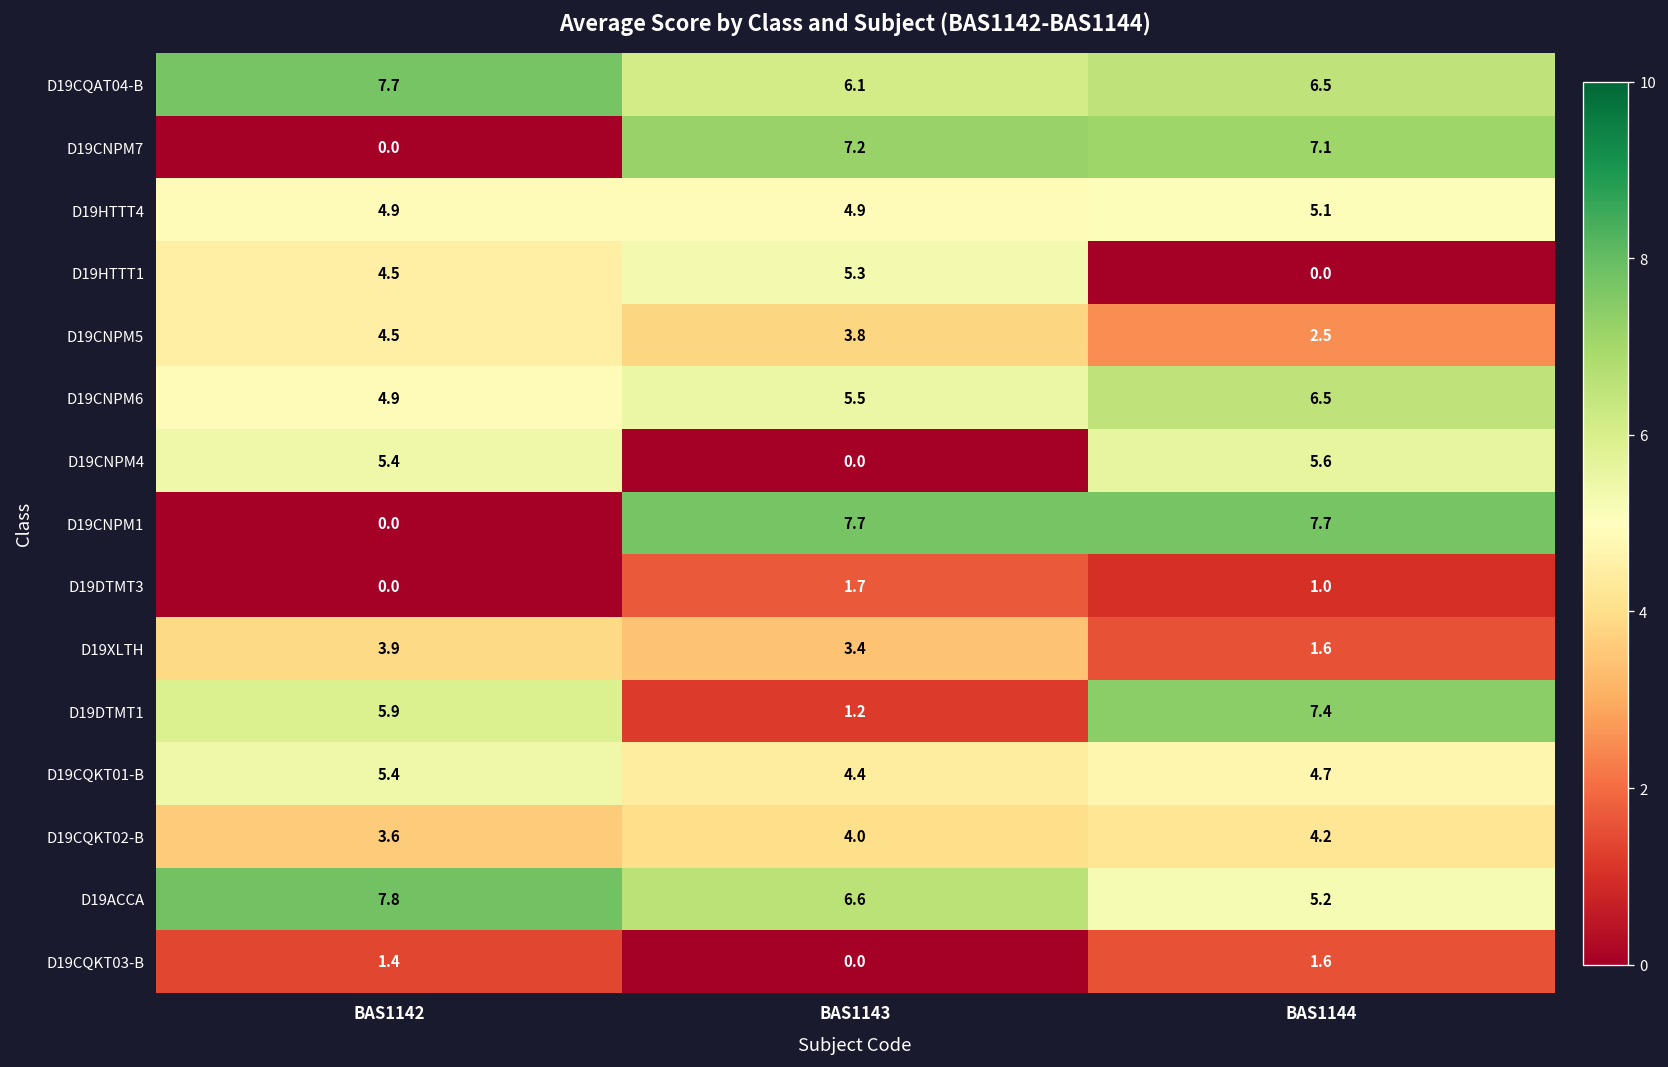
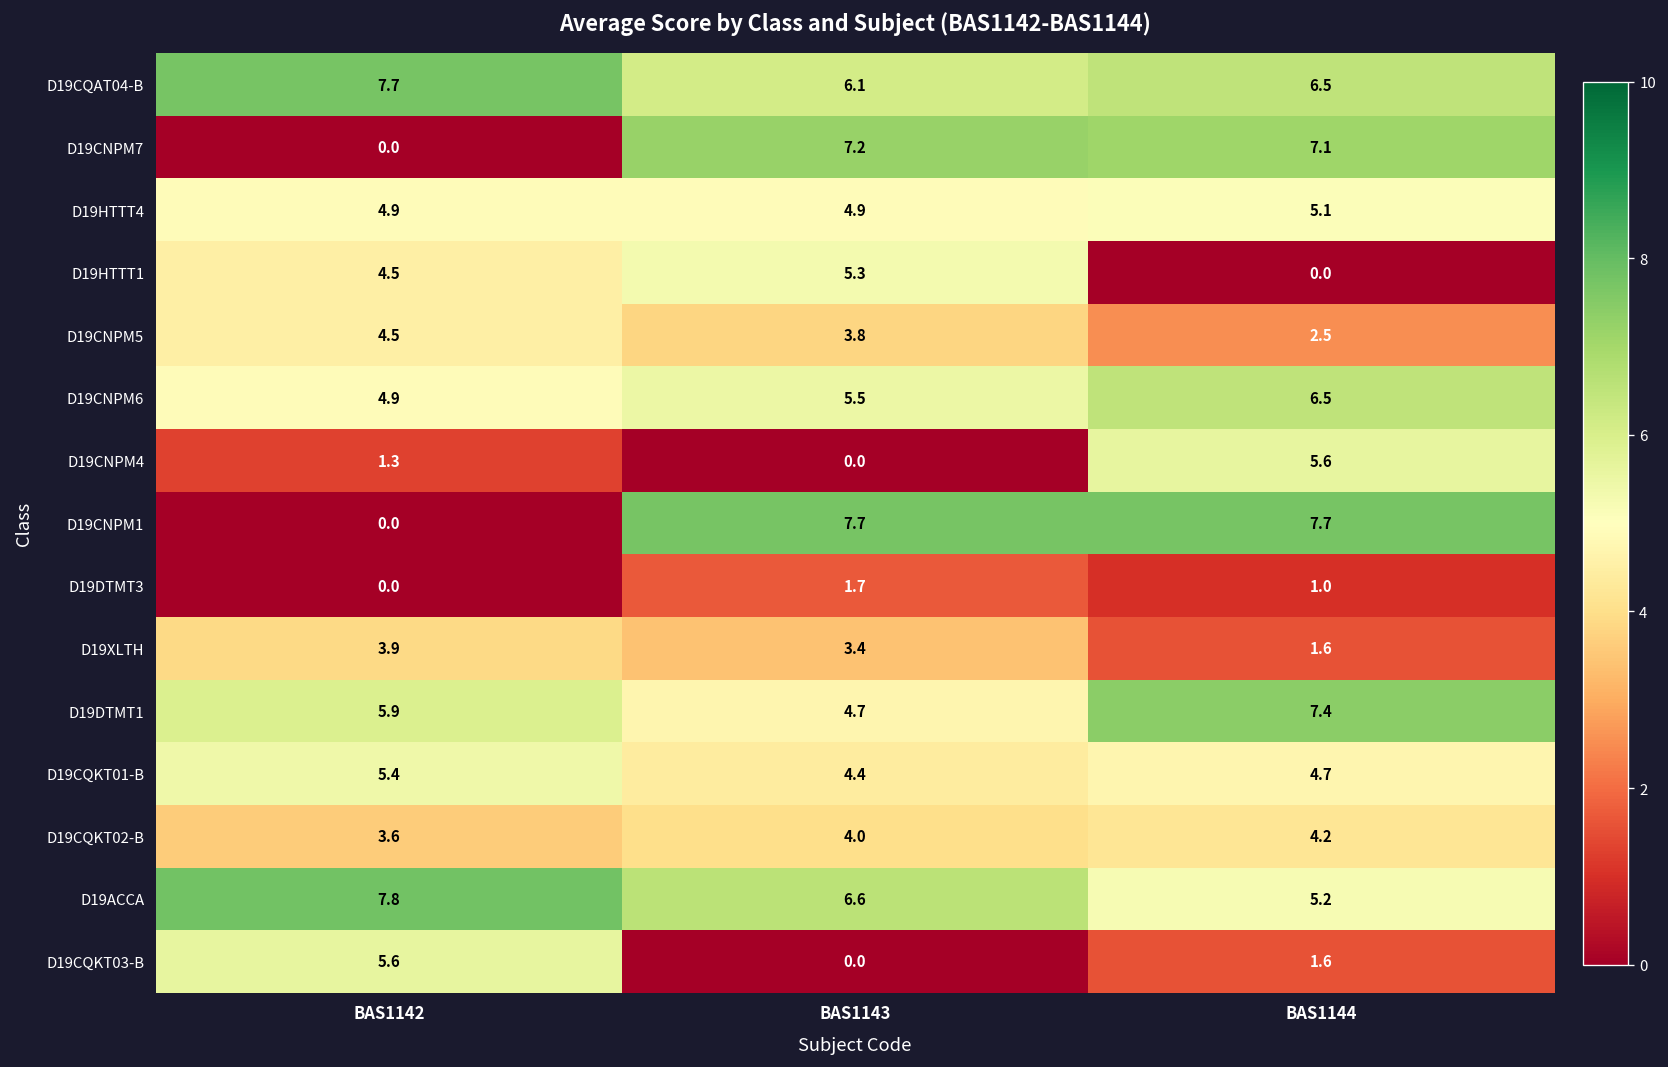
D19CNPM4, BAS1142: 5.4 -> 1.3
D19DTMT1, BAS1143: 1.2 -> 4.7
D19CQKT03-B, BAS1142: 1.4 -> 5.6
